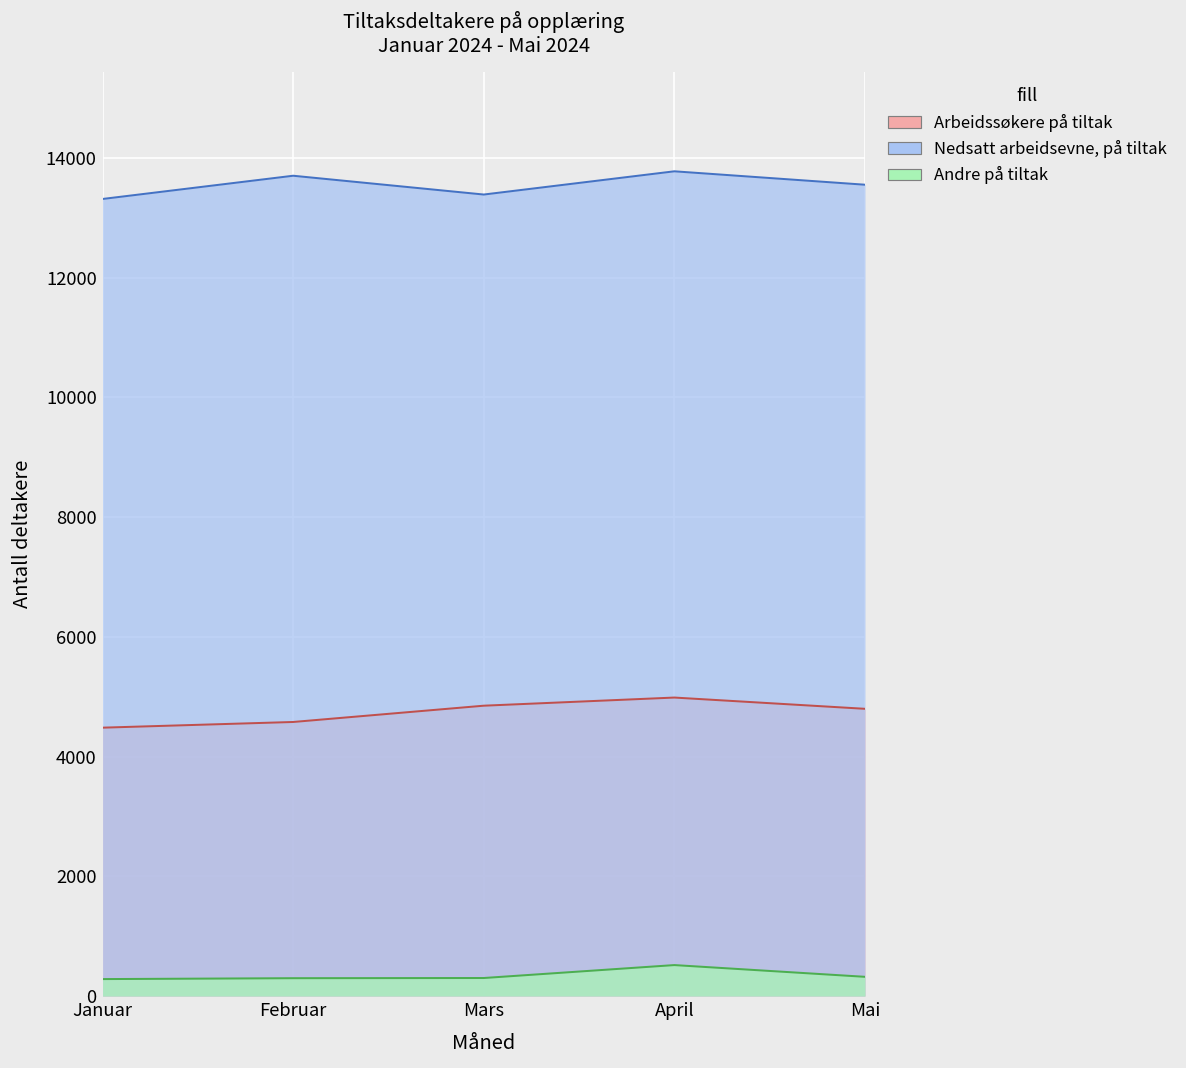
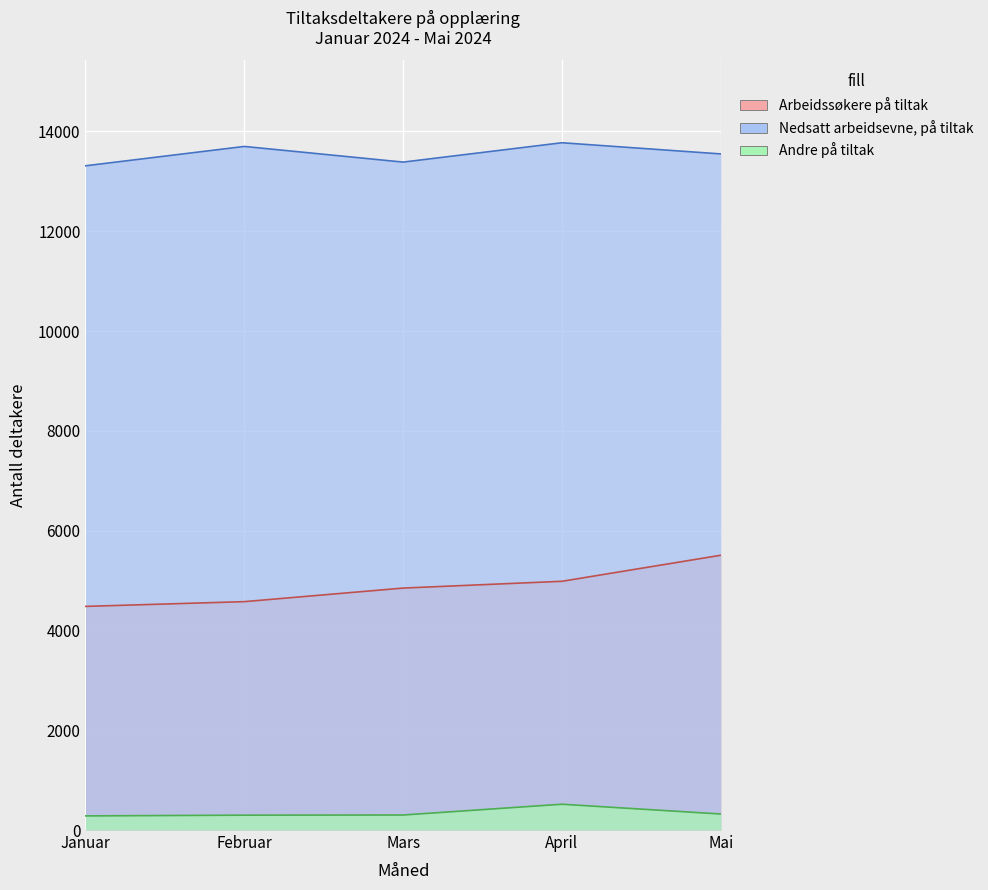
Arbeidssøkere på tiltak, Mai: 4800 -> 5500
